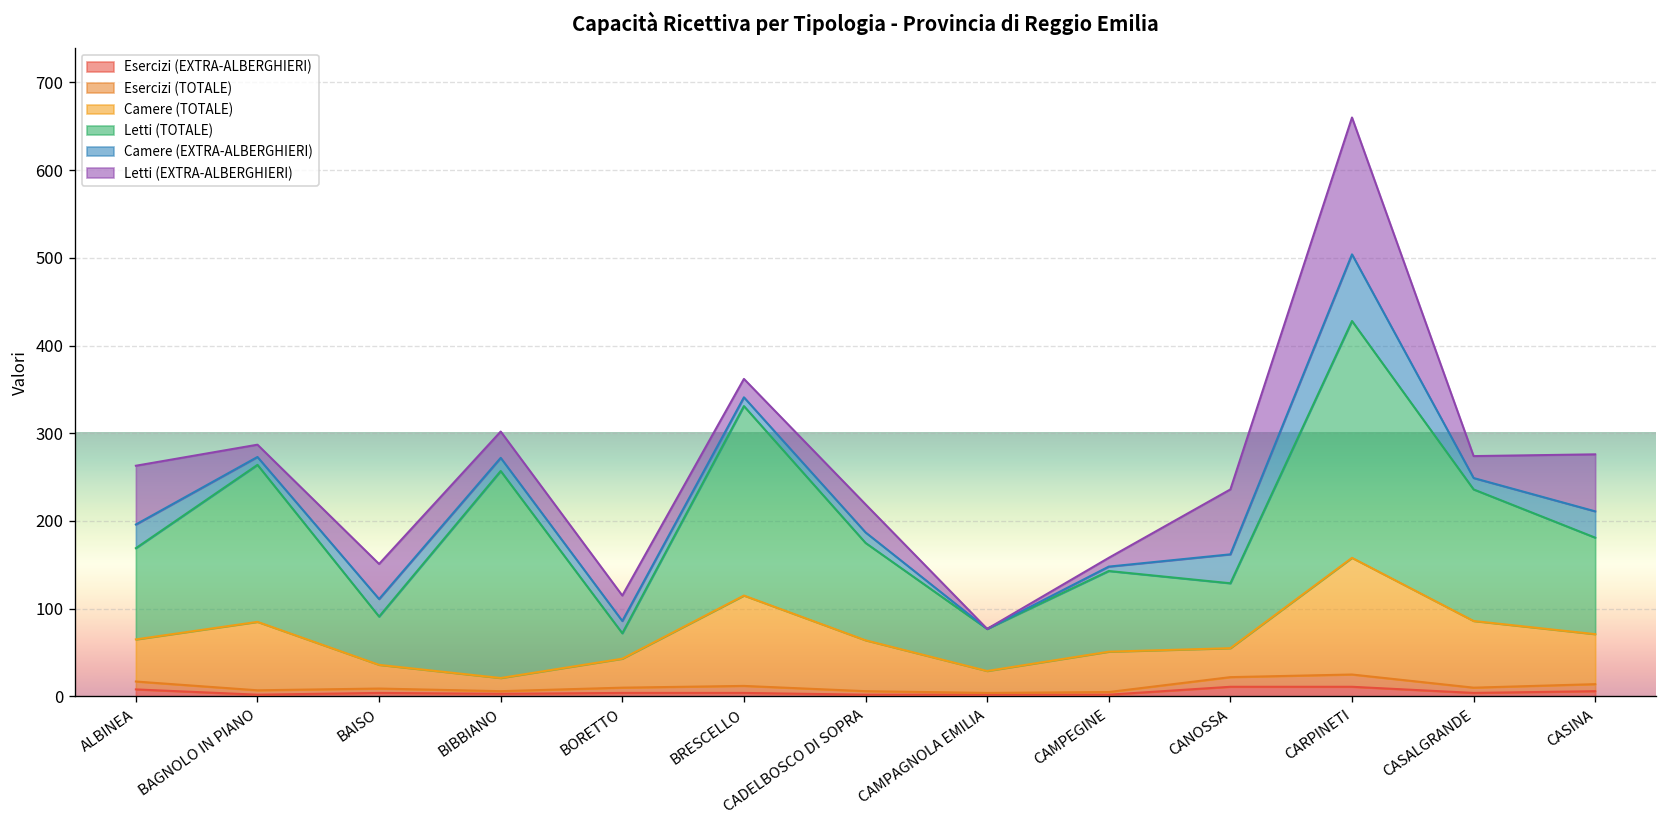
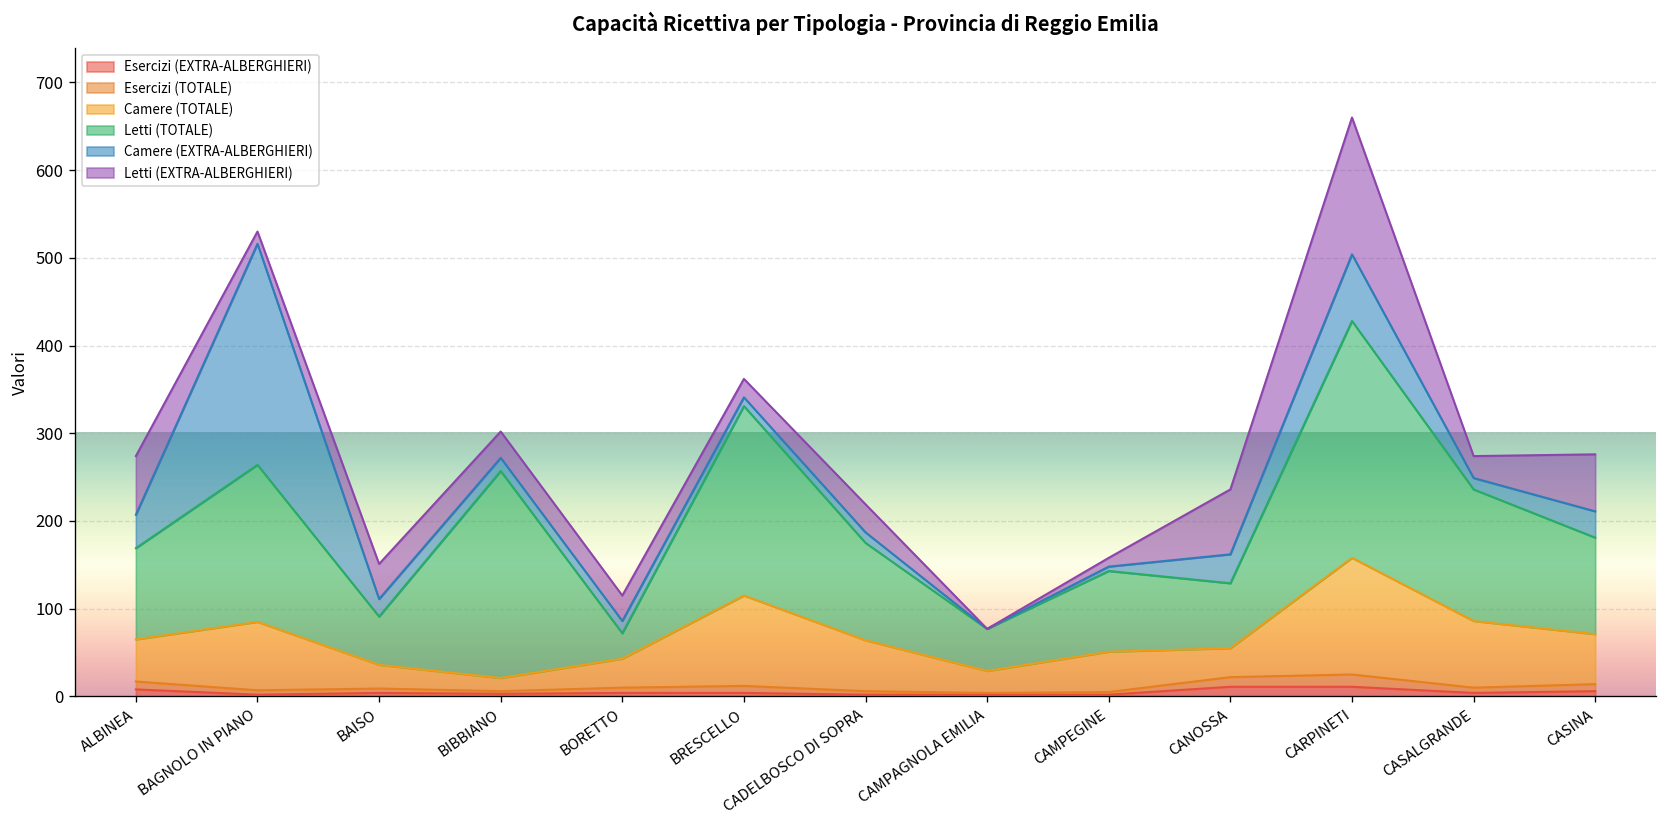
Camere (EXTRA-ALBERGHIERI), ALBINEA: 30 -> 40
Camere (EXTRA-ALBERGHIERI), BAGNOLO IN PIANO: 10 -> 250
